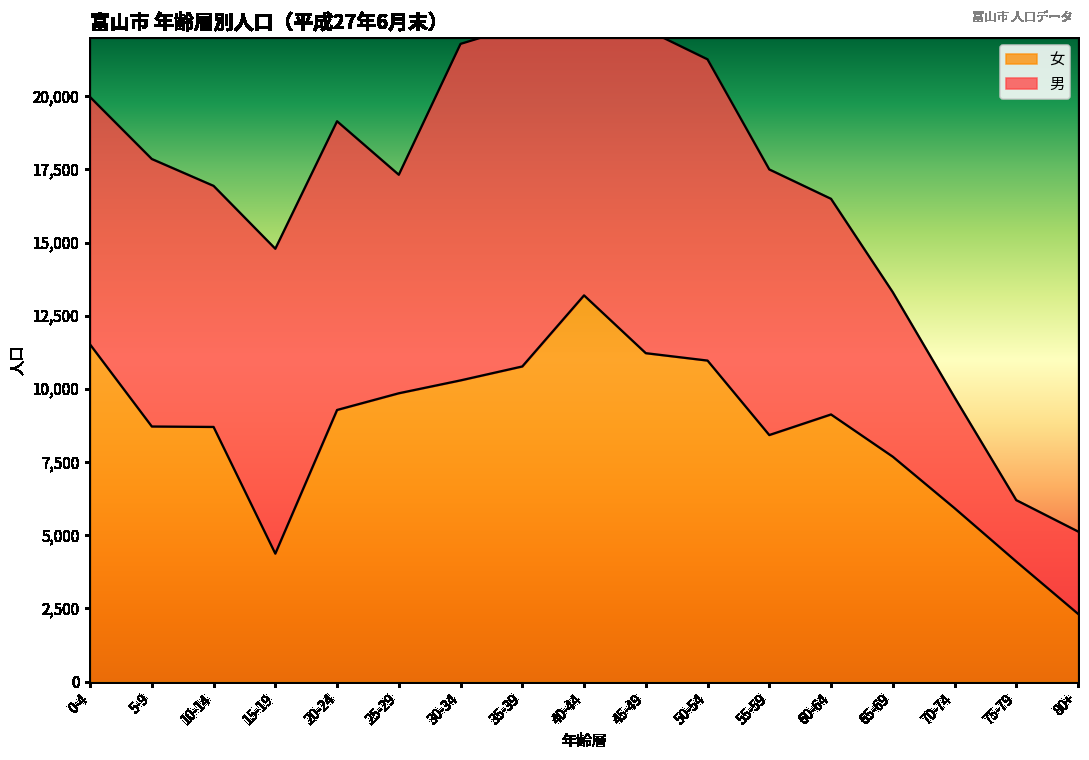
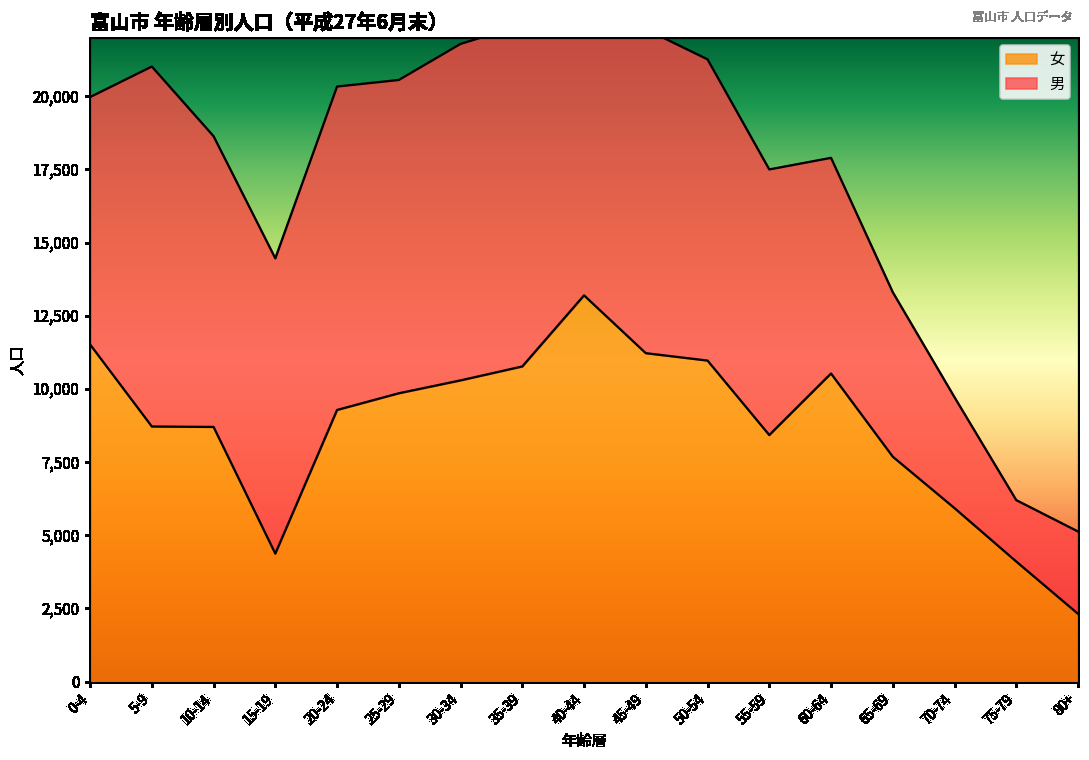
男, 5-9: 9,100 -> 12,300
男, 10-14: 8,200 -> 9,900
男, 15-19: 10,400 -> 10,100
男, 20-24: 9,900 -> 11,100
男, 25-29: 7,500 -> 10,700
女, 60-64: 9,100 -> 10,500
